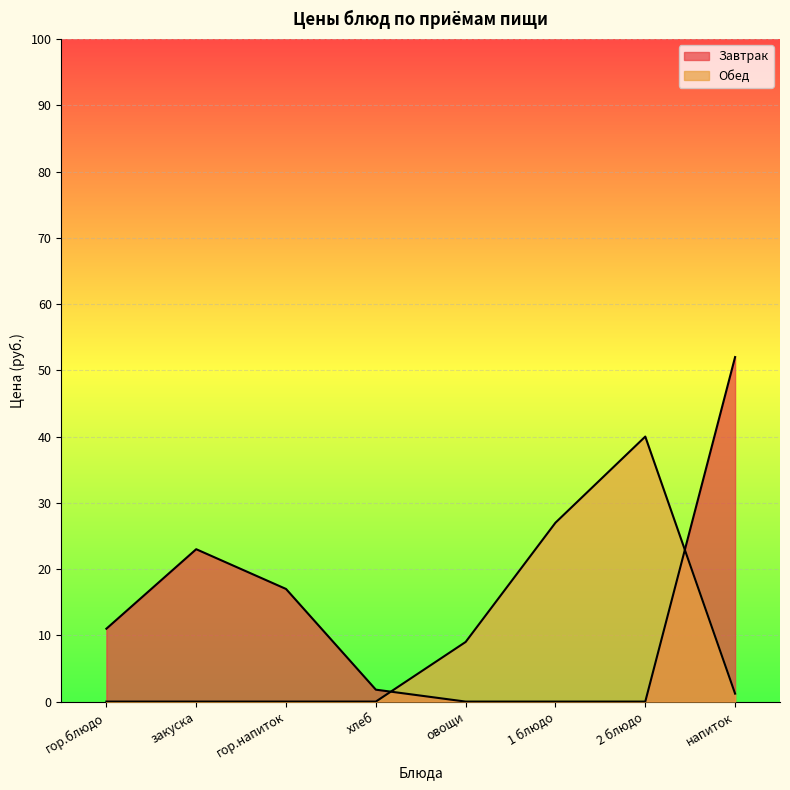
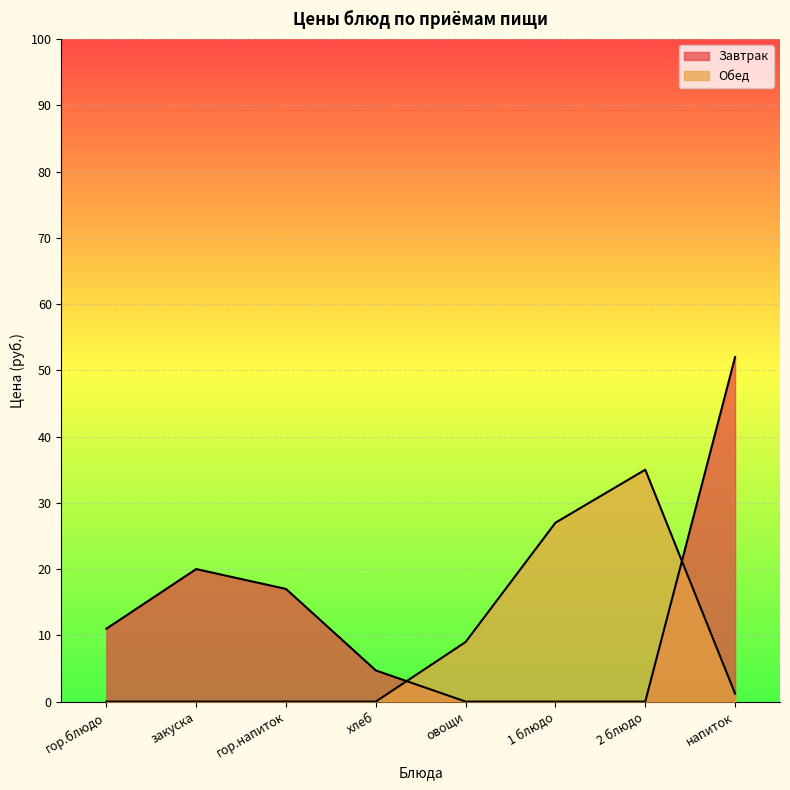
Завтрак, закуска: 23 -> 20
Завтрак, хлеб: 2 -> 5
Обед, 2 блюдо: 40 -> 35
